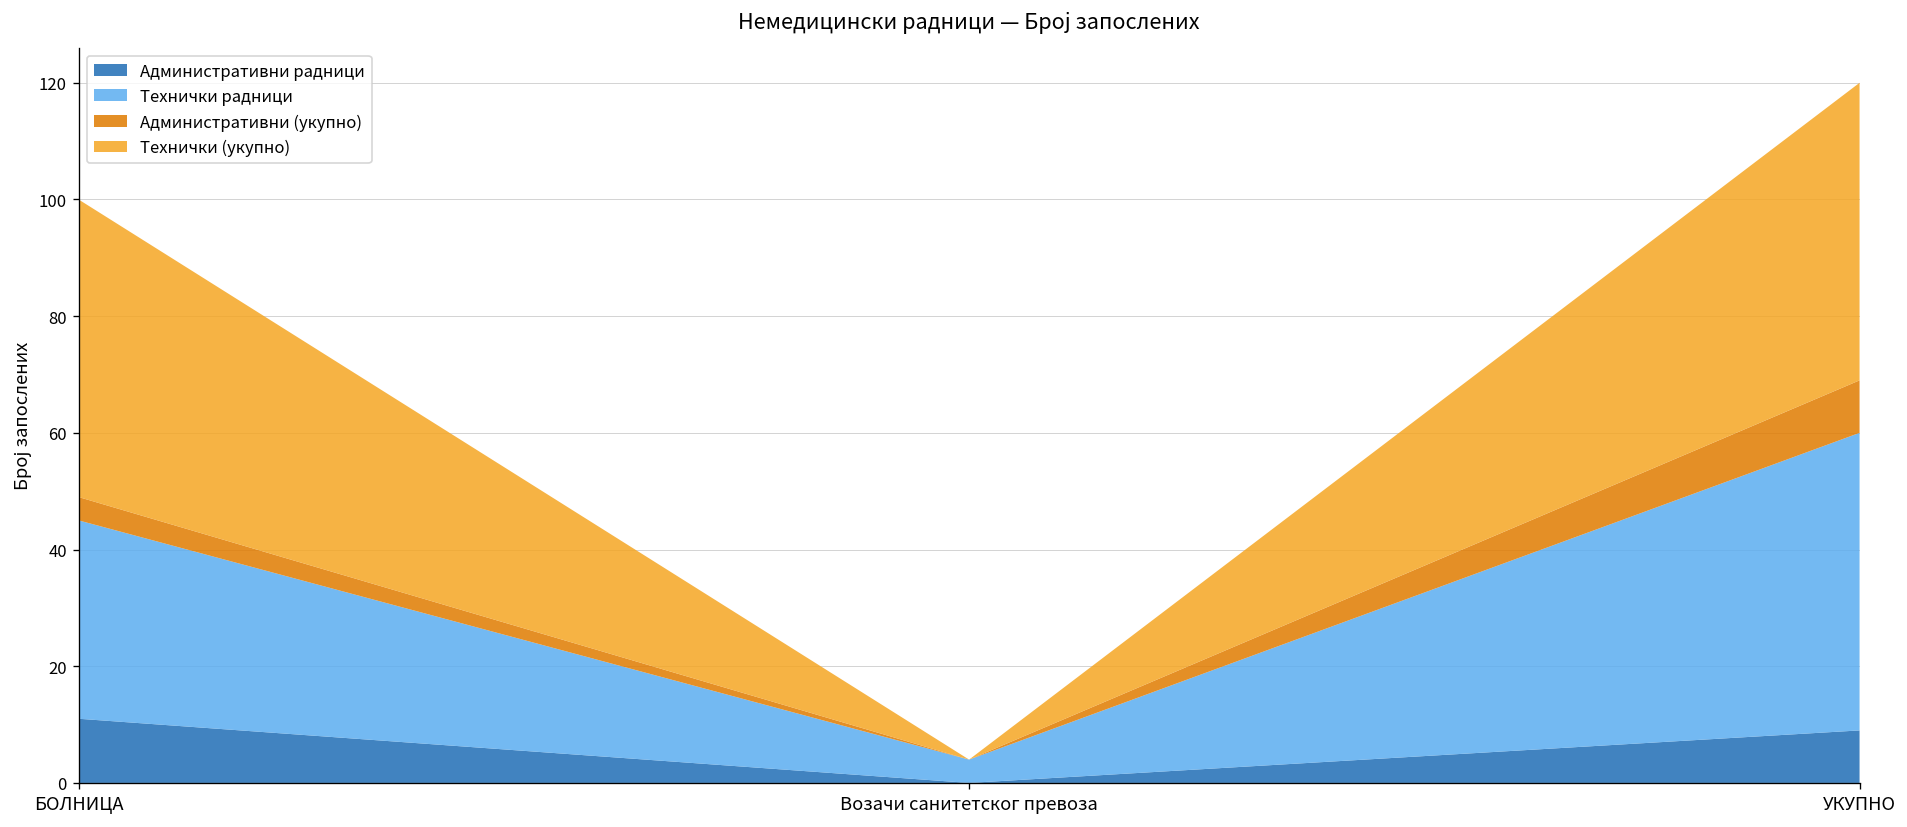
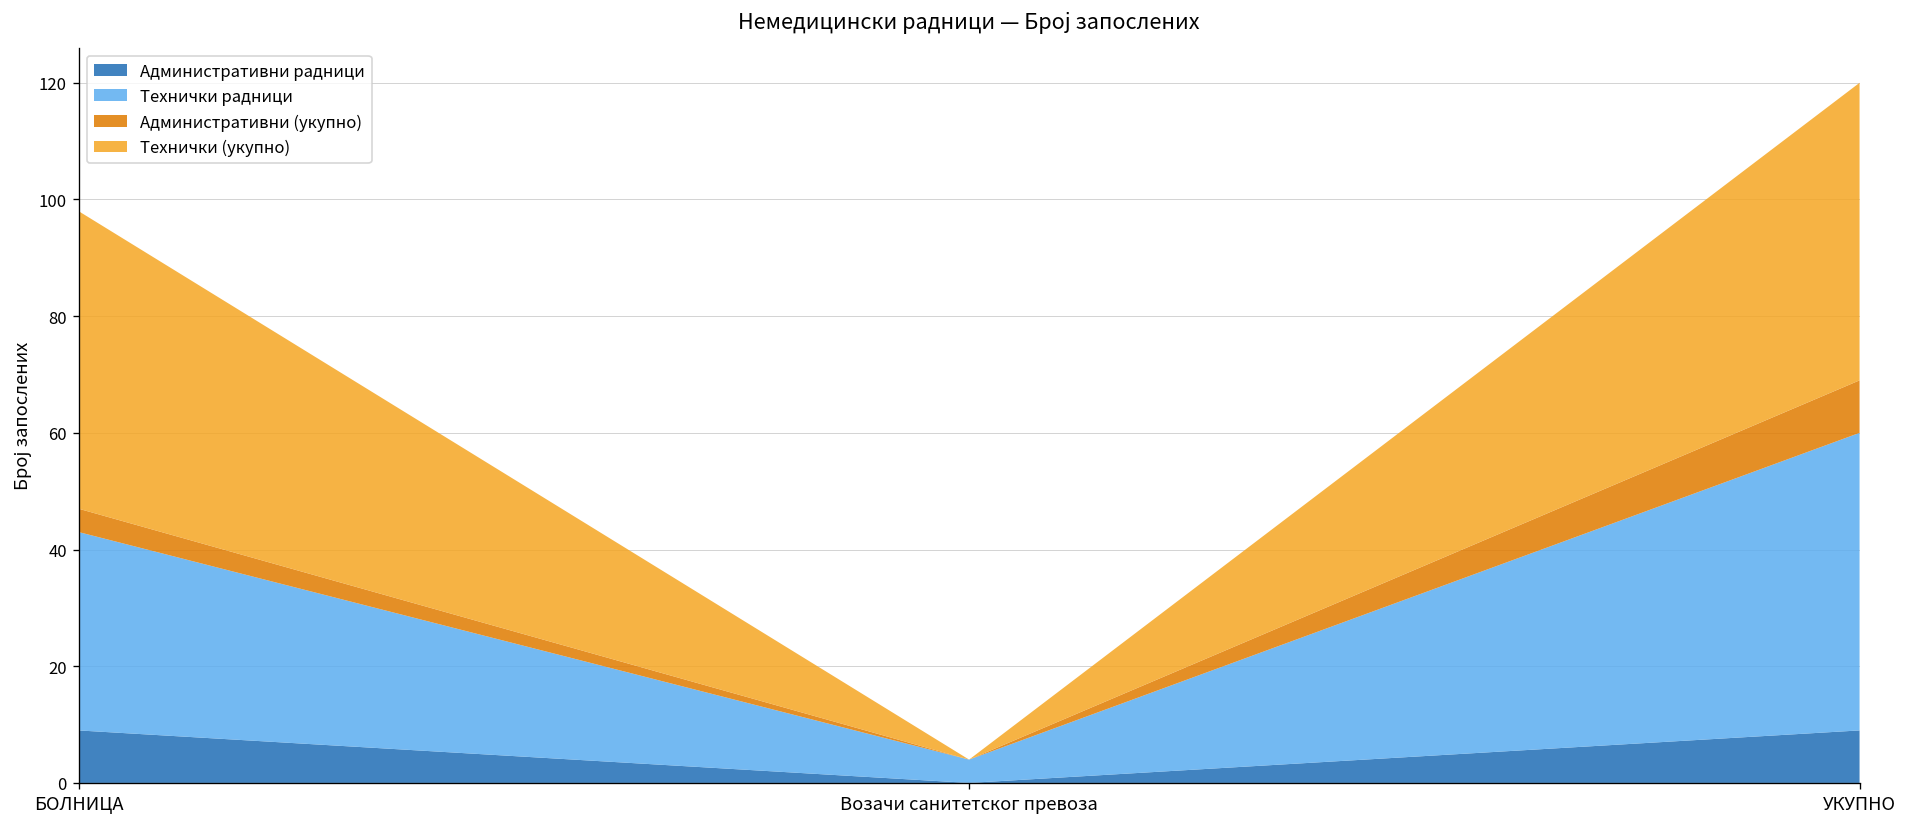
Административни радници, БОЛНИЦА: 11 -> 9
